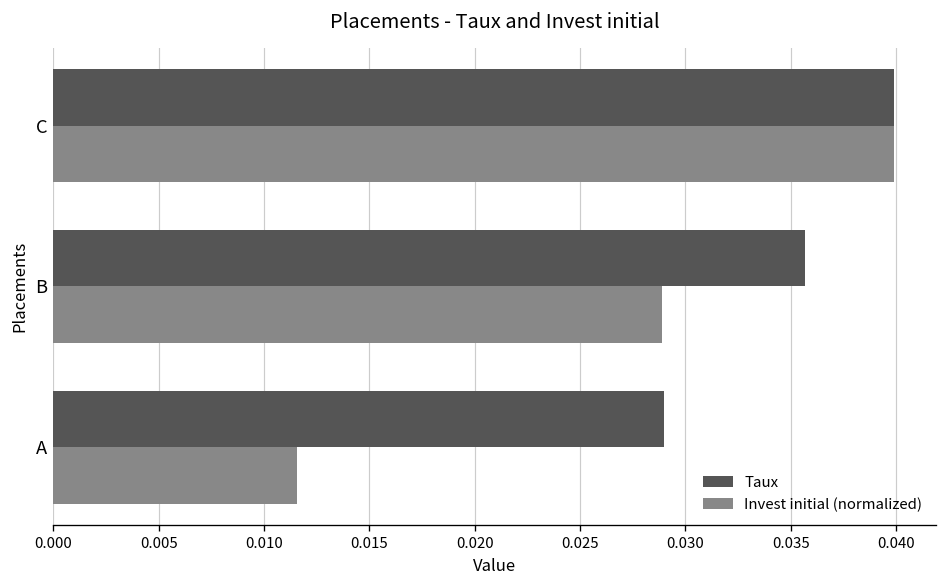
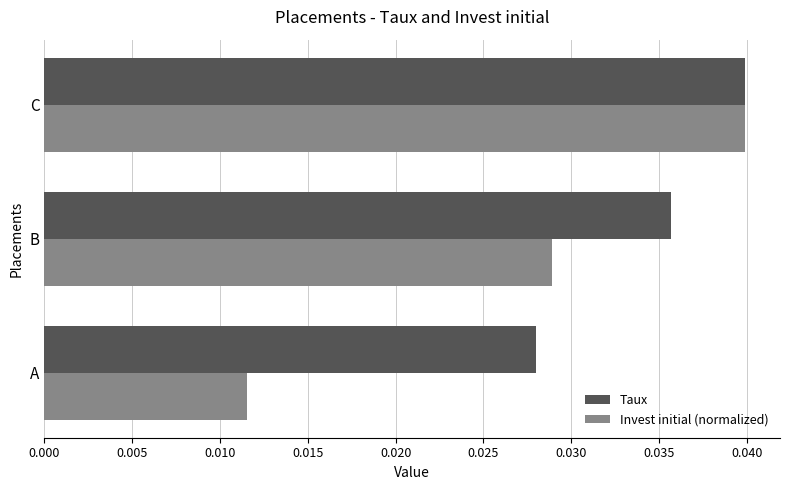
Taux, A: 0.029 -> 0.028
